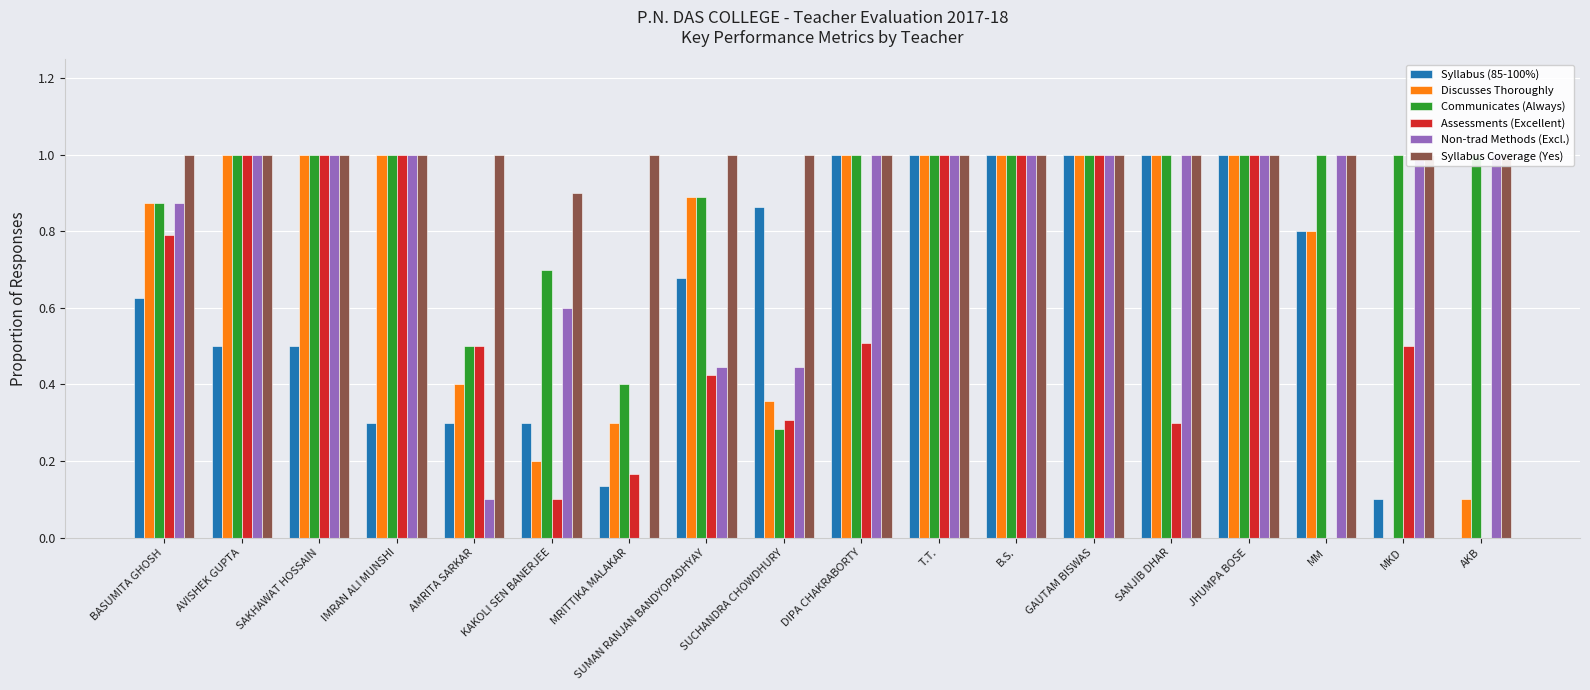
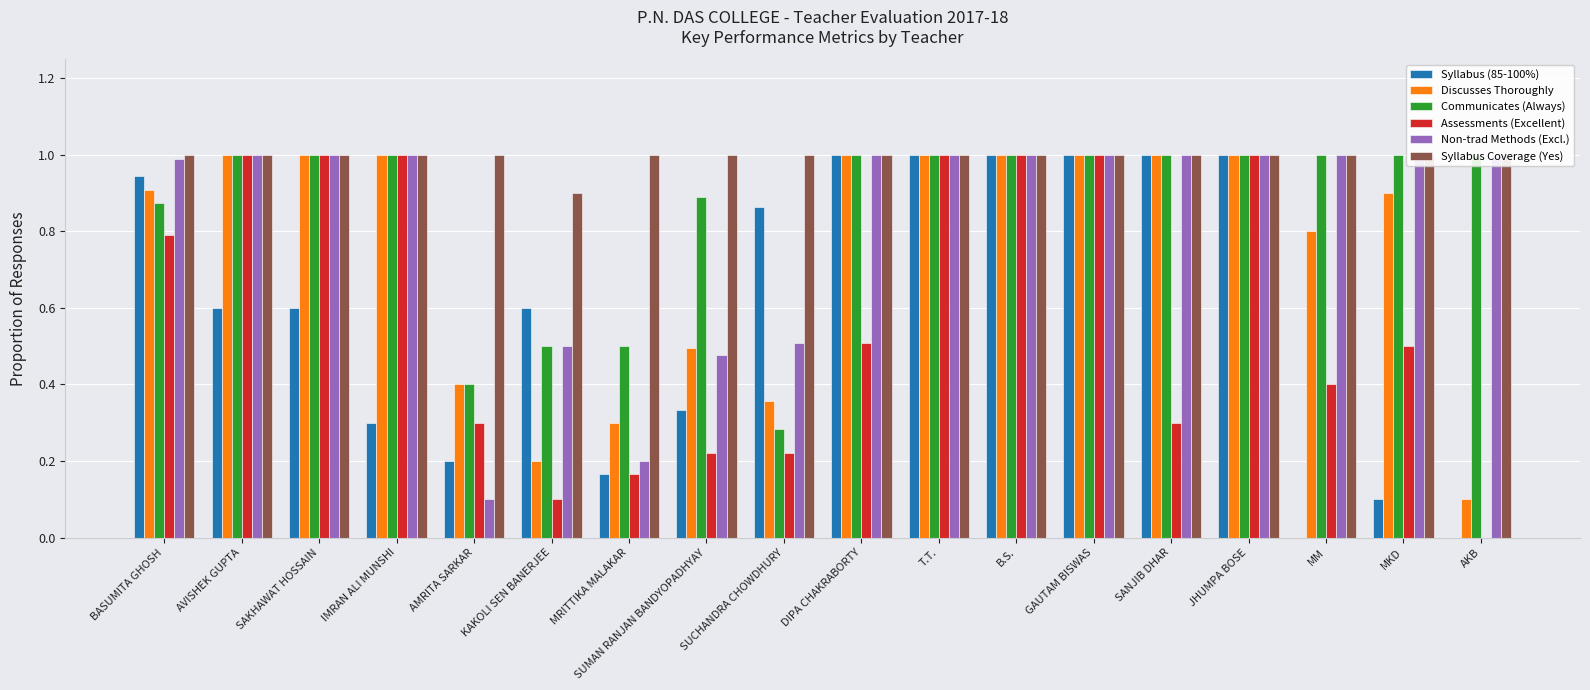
Syllabus (85-100%), BASUMITA GHOSH: 0.63 -> 0.94
Discusses Thoroughly, BASUMITA GHOSH: 0.88 -> 0.91
Non-trad Methods (Excl.), BASUMITA GHOSH: 0.88 -> 0.99
Syllabus (85-100%), AVISHEK GUPTA: 0.5 -> 0.6
Syllabus (85-100%), SAKHAWAT HOSSAIN: 0.5 -> 0.6
Syllabus (85-100%), AMRITA SARKAR: 0.3 -> 0.2
Communicates (Always), AMRITA SARKAR: 0.5 -> 0.4
Assessments (Excellent), AMRITA SARKAR: 0.5 -> 0.3
Syllabus (85-100%), KAKOLI SEN BANERJEE: 0.3 -> 0.6
Communicates (Always), KAKOLI SEN BANERJEE: 0.7 -> 0.5
Non-trad Methods (Excl.), KAKOLI SEN BANERJEE: 0.6 -> 0.5
Syllabus (85-100%), MRITTIKA MALAKAR: 0.14 -> 0.17
Communicates (Always), MRITTIKA MALAKAR: 0.4 -> 0.5
Non-trad Methods (Excl.), MRITTIKA MALAKAR: 0.0 -> 0.2
Syllabus (85-100%), SUMAN RANJAN BANDYOPADHYAY: 0.68 -> 0.33
Discusses Thoroughly, SUMAN RANJAN BANDYOPADHYAY: 0.89 -> 0.49
Assessments (Excellent), SUMAN RANJAN BANDYOPADHYAY: 0.43 -> 0.22
Non-trad Methods (Excl.), SUMAN RANJAN BANDYOPADHYAY: 0.44 -> 0.48
Assessments (Excellent), SUCHANDRA CHOWDHURY: 0.31 -> 0.22
Non-trad Methods (Excl.), SUCHANDRA CHOWDHURY: 0.44 -> 0.51
Syllabus (85-100%), MM: 0.8 -> 0.0
Assessments (Excellent), MM: 0.0 -> 0.4
Discusses Thoroughly, MKD: 0.0 -> 0.9
